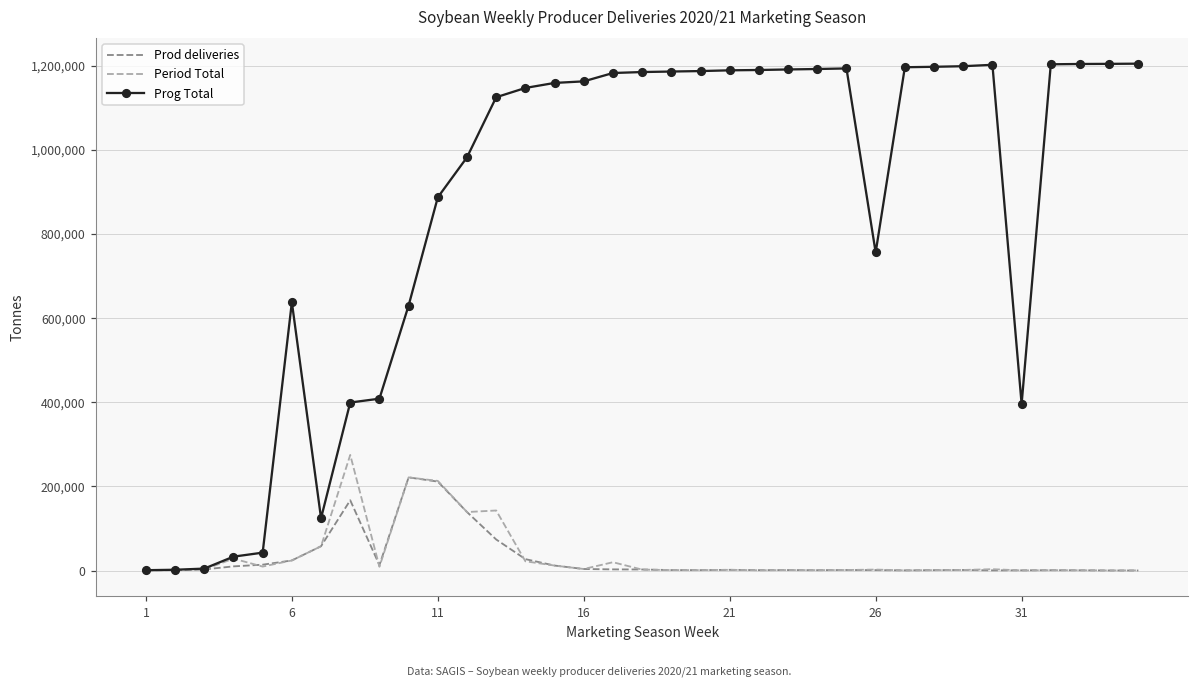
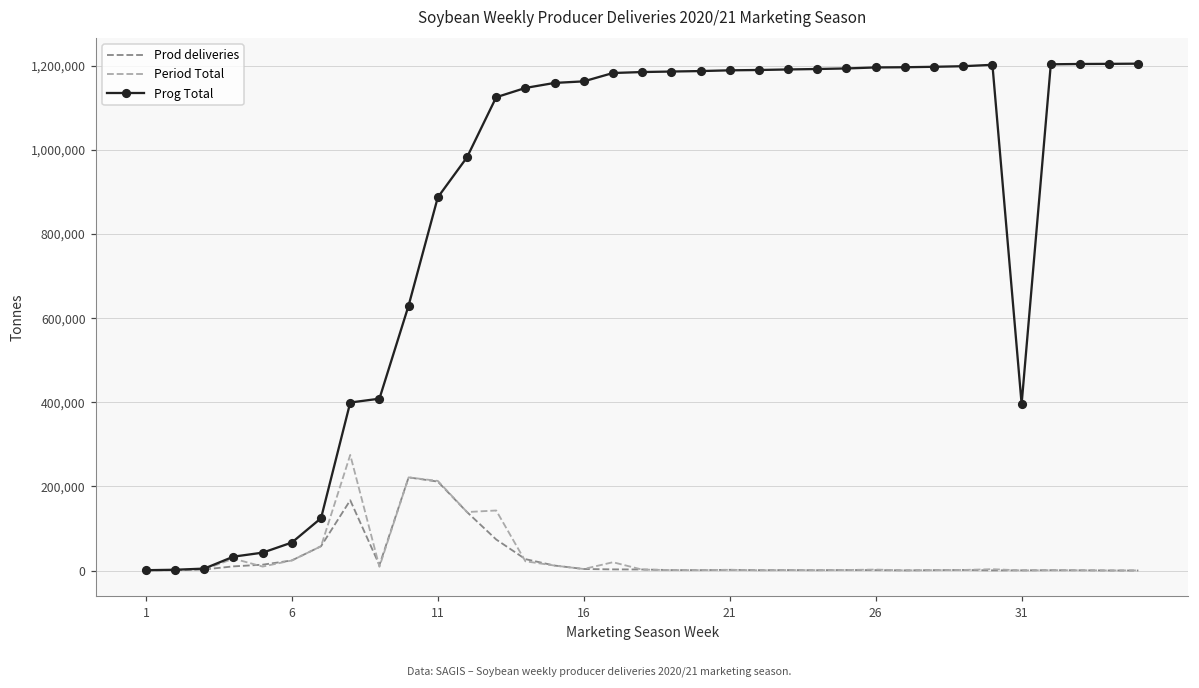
Prog Total, 6: 640,000 -> 70,000
Prog Total, 26: 760,000 -> 1,200,000
